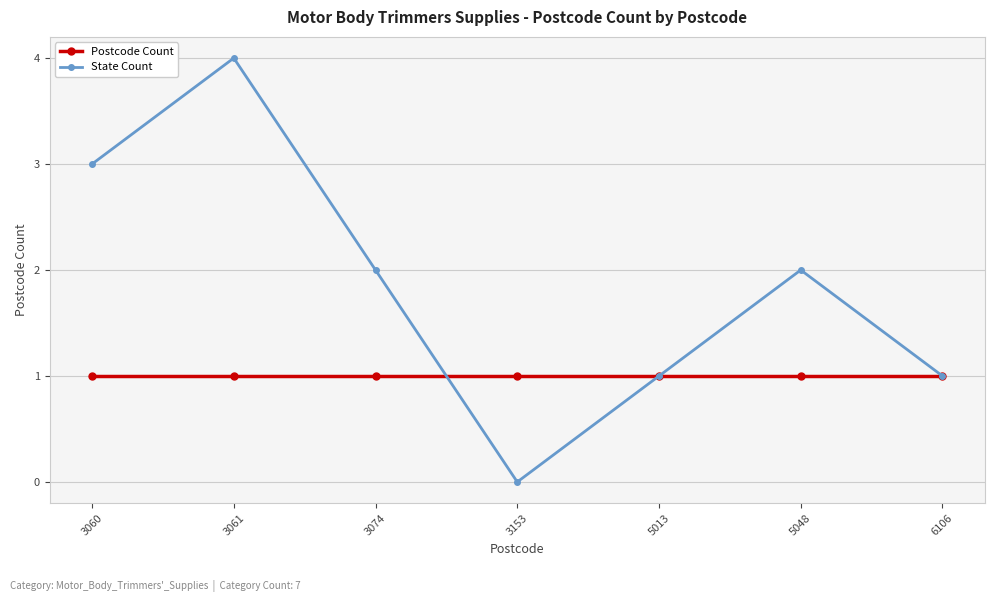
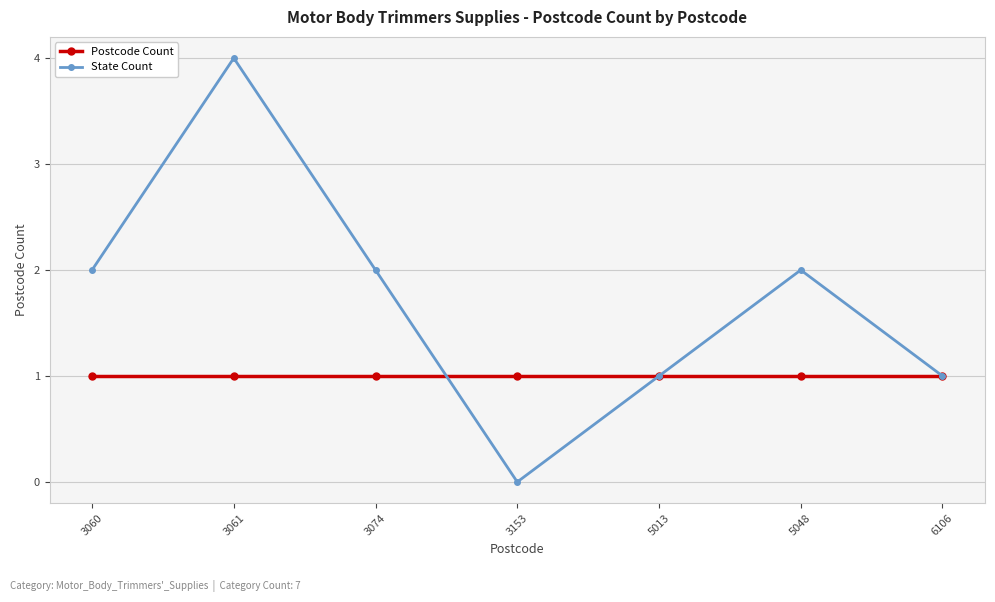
State Count, 3060: 3 -> 2
